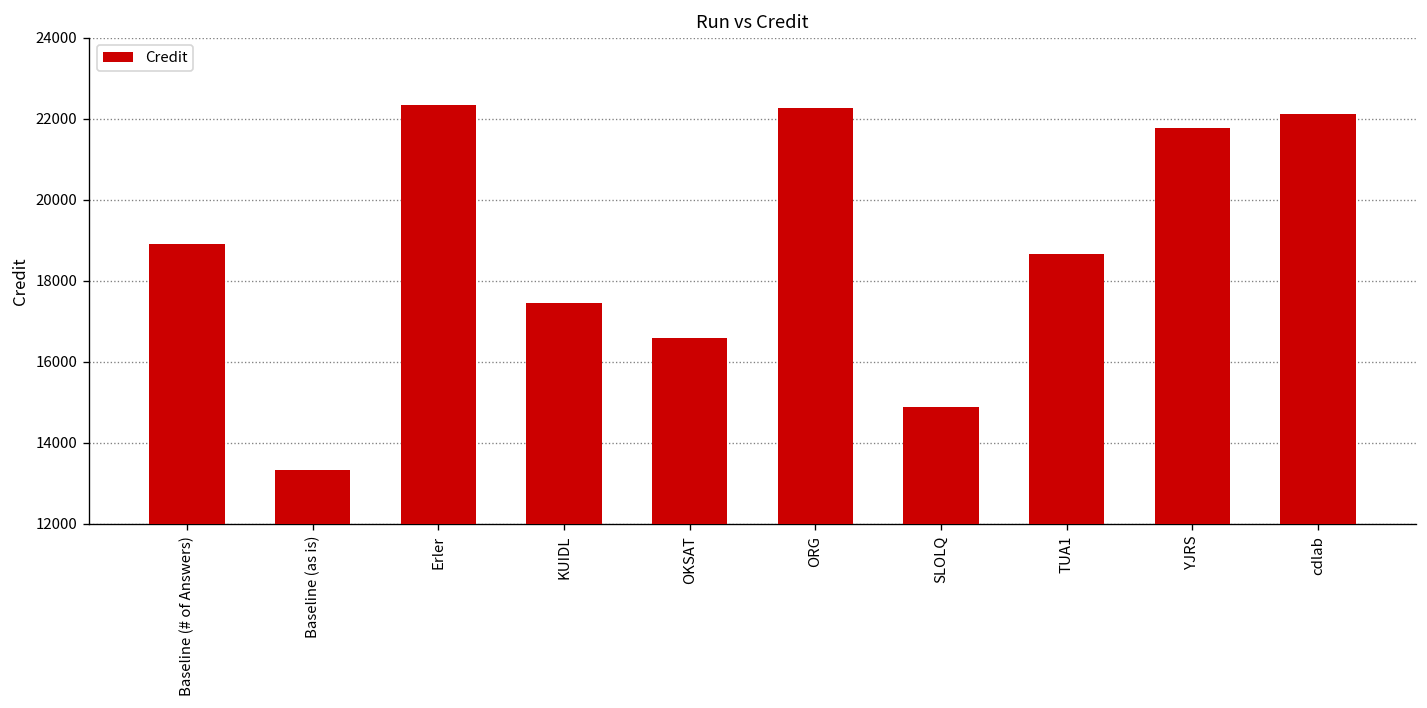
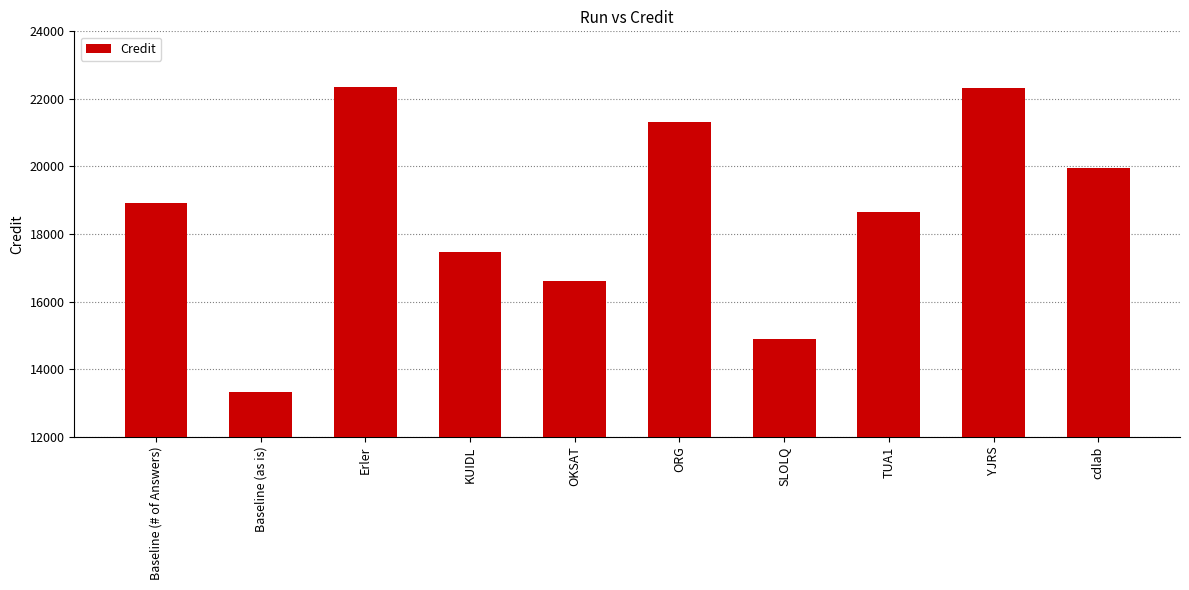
ORG: 22300 -> 21300
YJRS: 21800 -> 22300
cdlab: 22100 -> 20000
